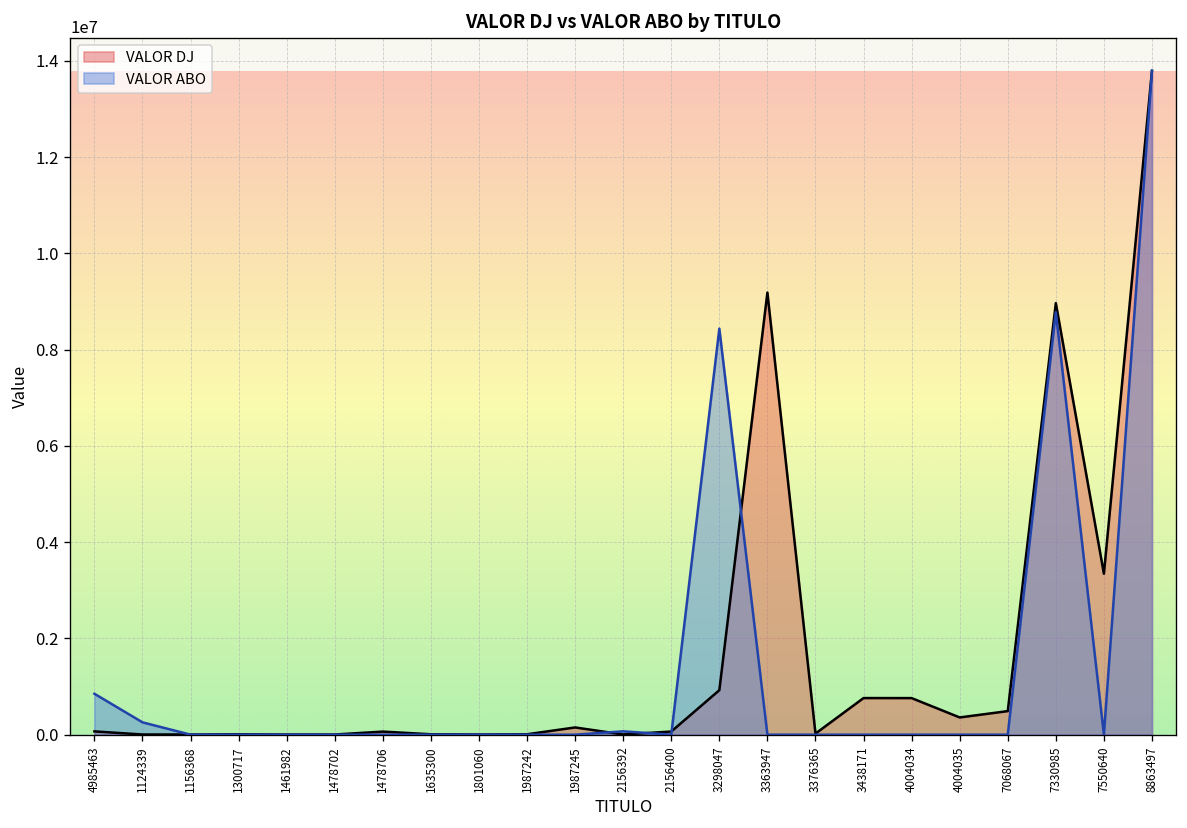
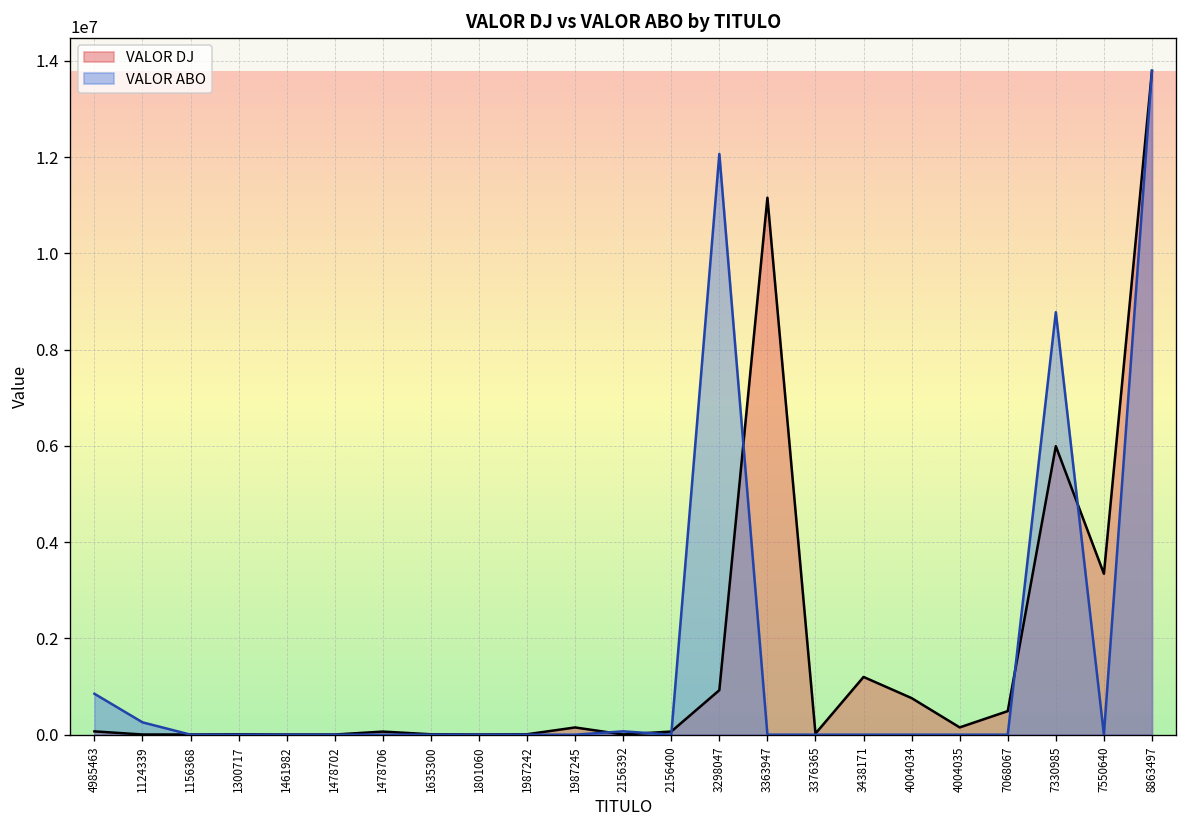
VALOR ABO, 3298047: 8400000 -> 12100000
VALOR DJ, 3363947: 9200000 -> 11200000
VALOR DJ, 3438171: 800000 -> 1200000
VALOR DJ, 4004035: 400000 -> 200000
VALOR DJ, 7330985: 9000000 -> 6000000
